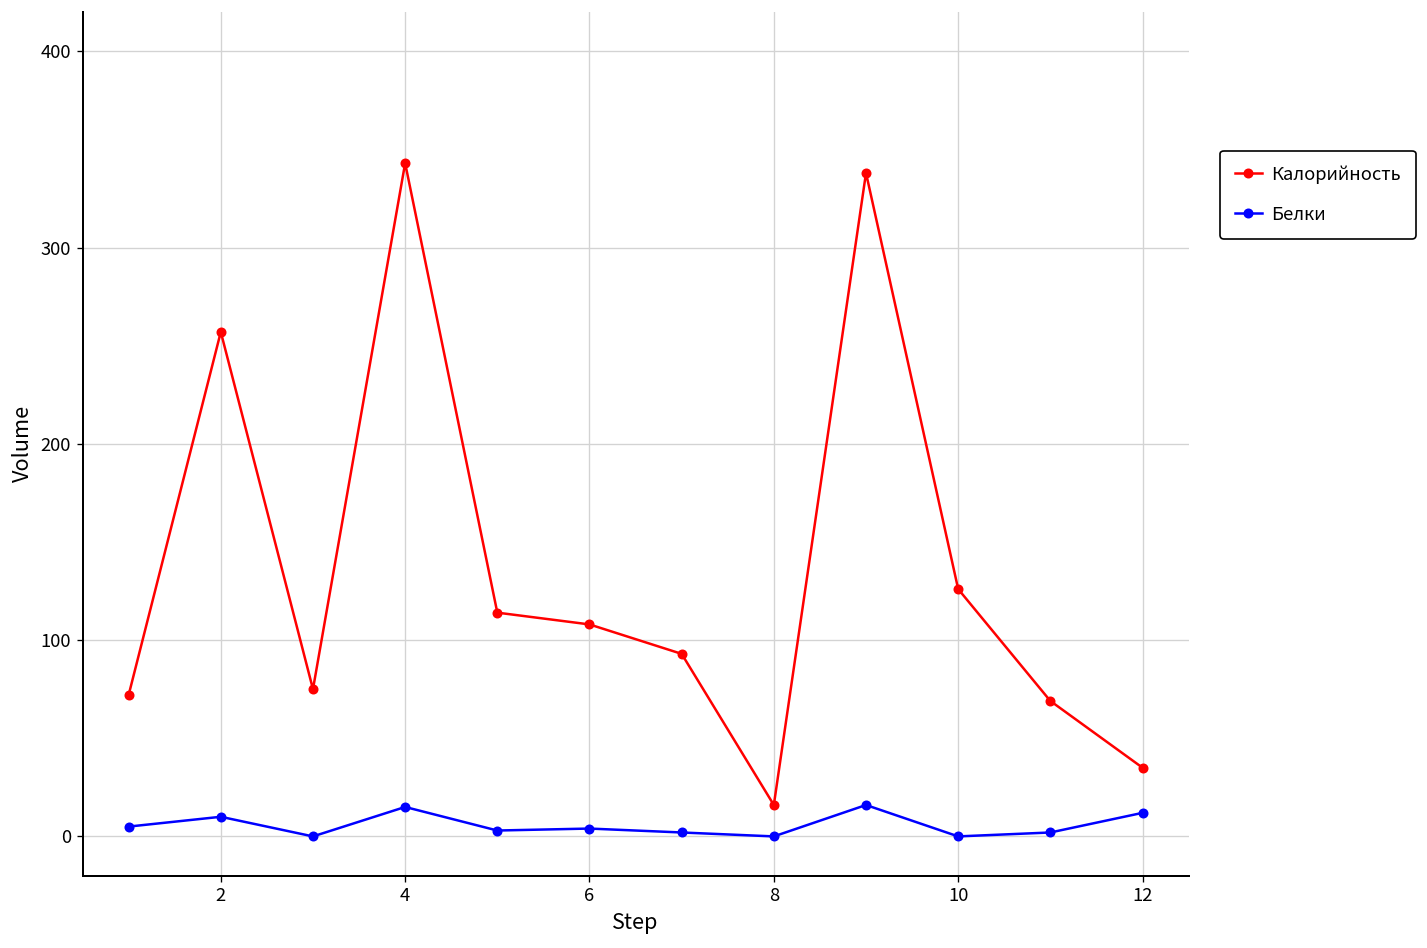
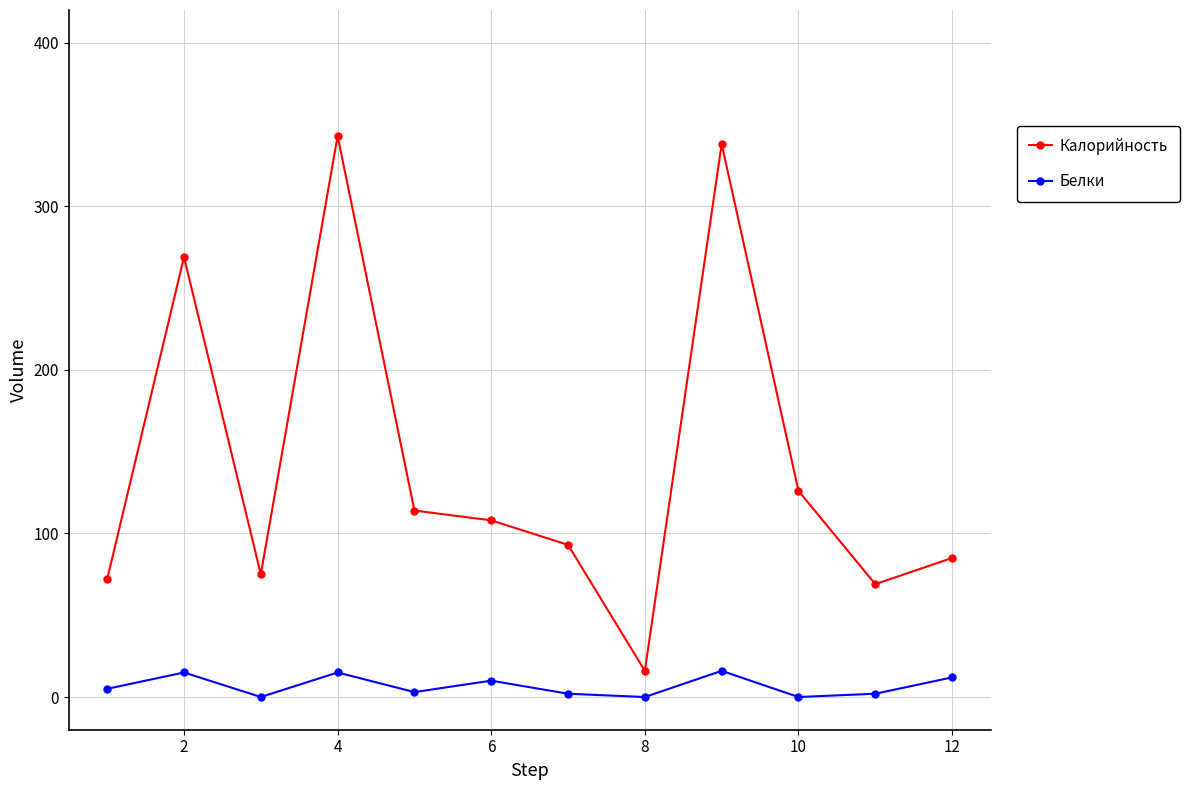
Калорийность, 2: 257 -> 269
Белки, 2: 10 -> 15
Белки, 6: 4 -> 10
Калорийность, 12: 35 -> 85
